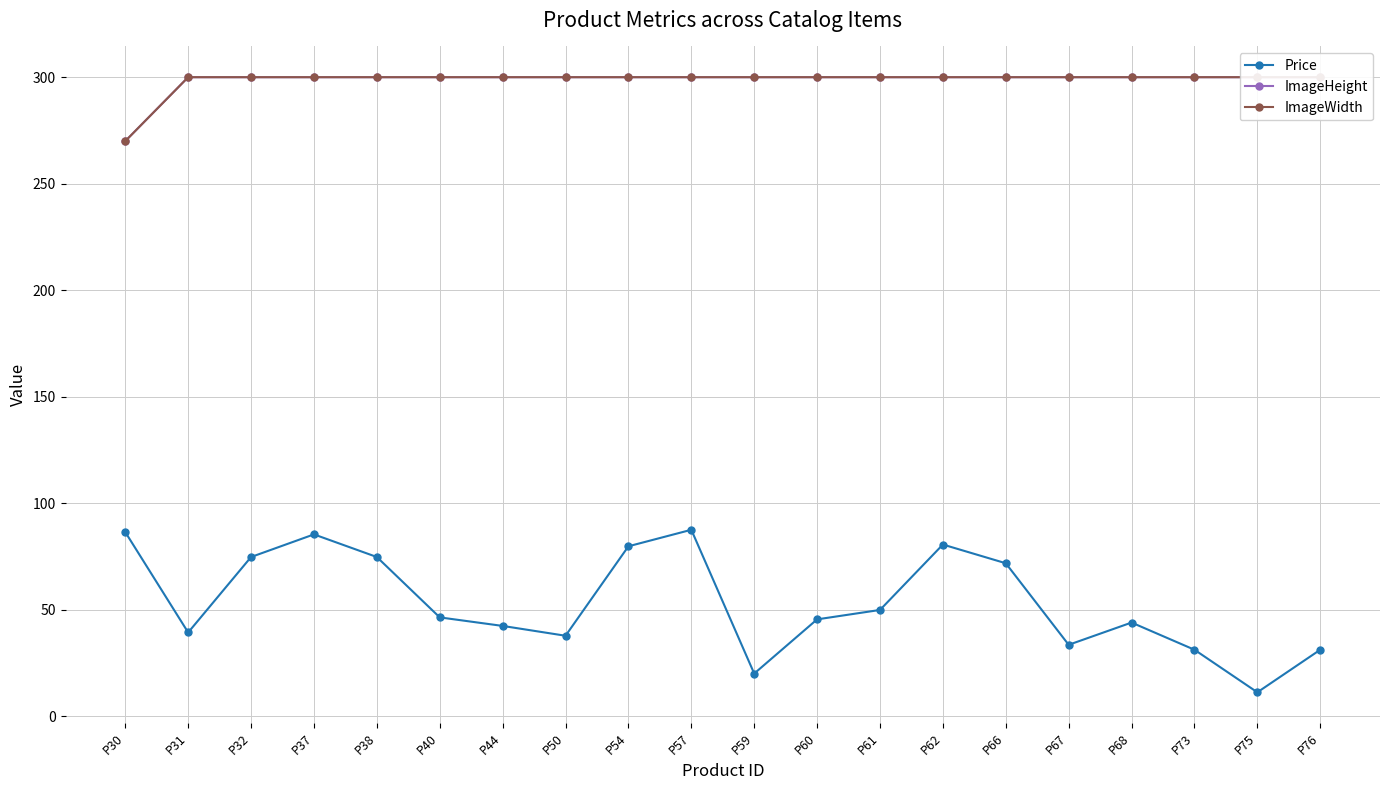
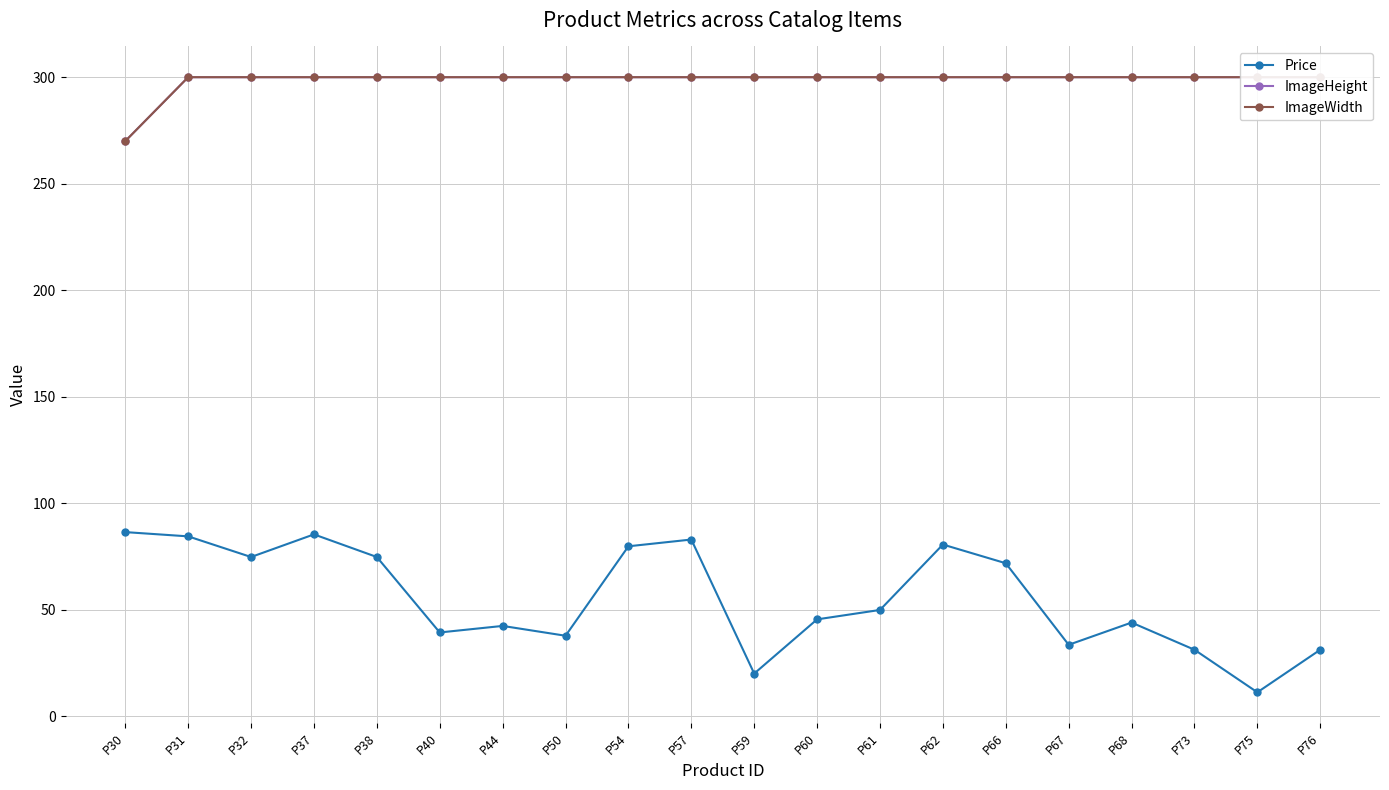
Price, P31: 39 -> 84
Price, P40: 46 -> 39
Price, P57: 88 -> 83
